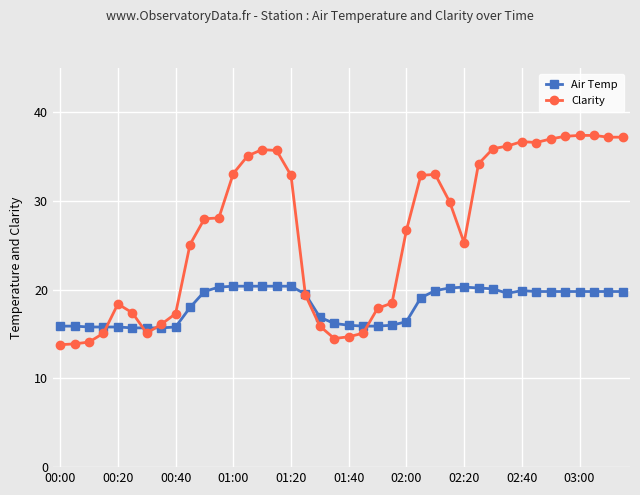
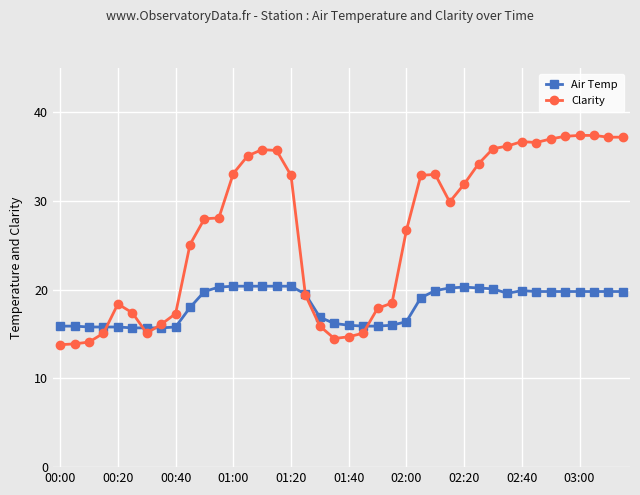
Clarity, 02:20: 25 -> 32
